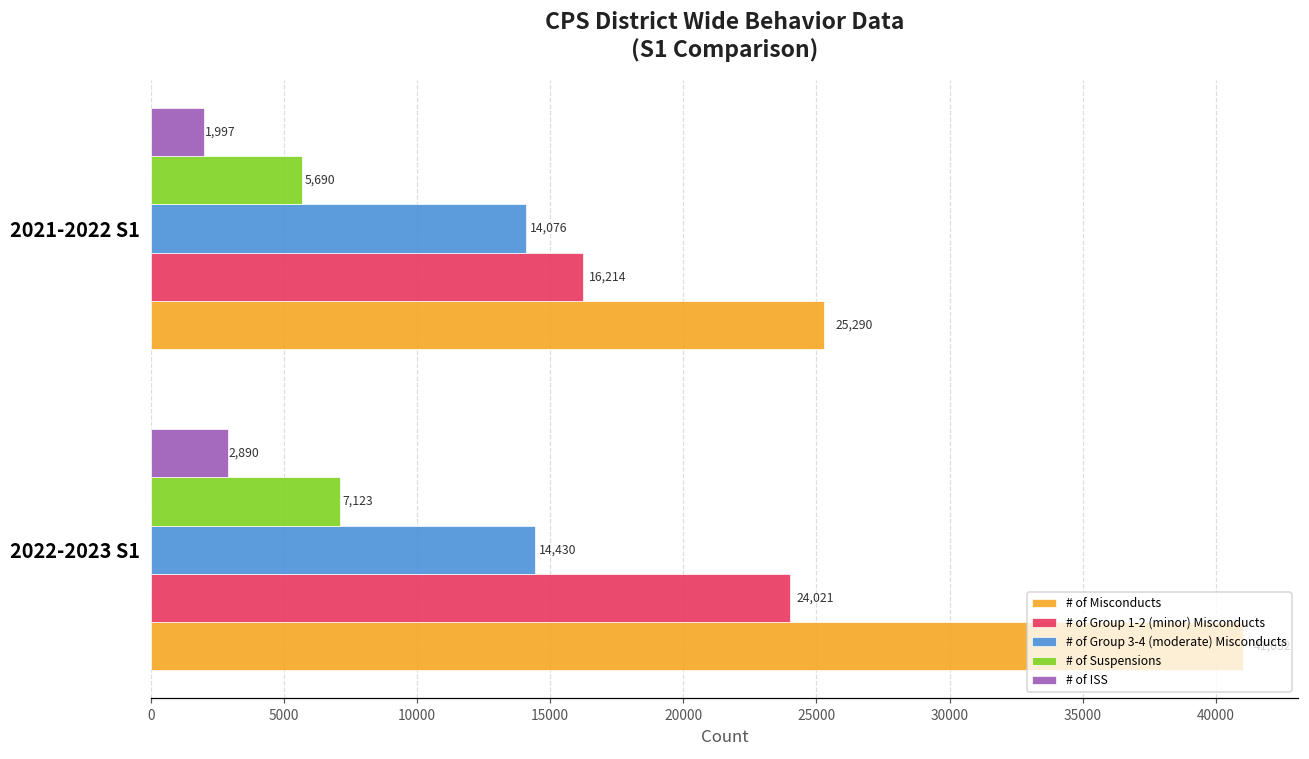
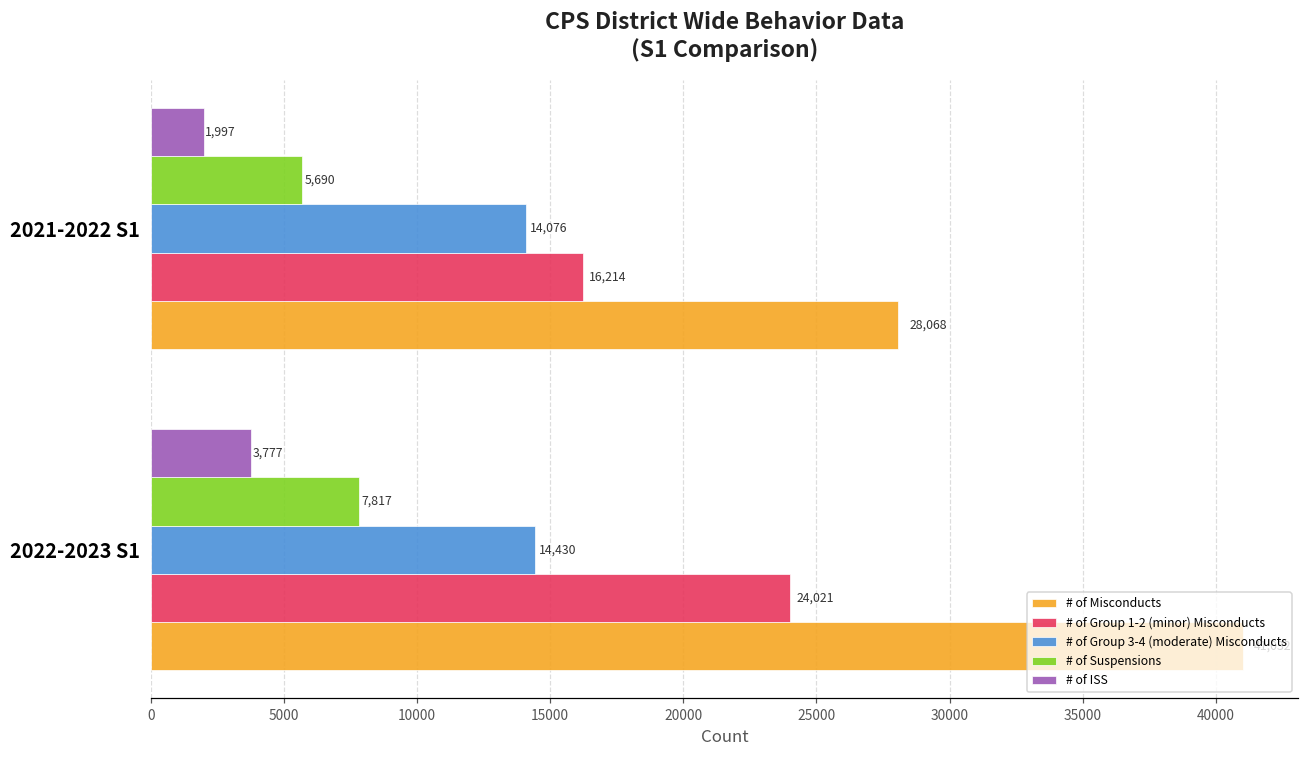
# of Misconducts, 2021-2022 S1: 25,290 -> 28,068
# of ISS, 2022-2023 S1: 2,890 -> 3,777
# of Suspensions, 2022-2023 S1: 7,123 -> 7,817
